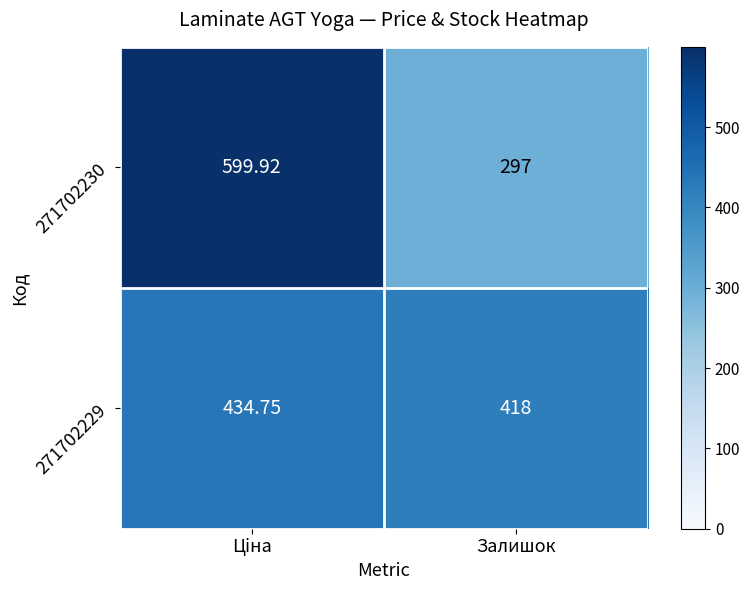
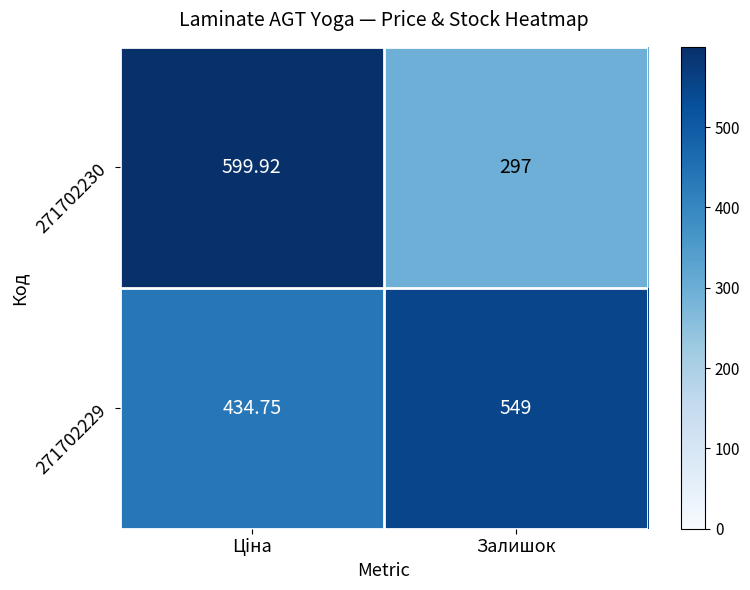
271702229, Залишок: 418 -> 549
